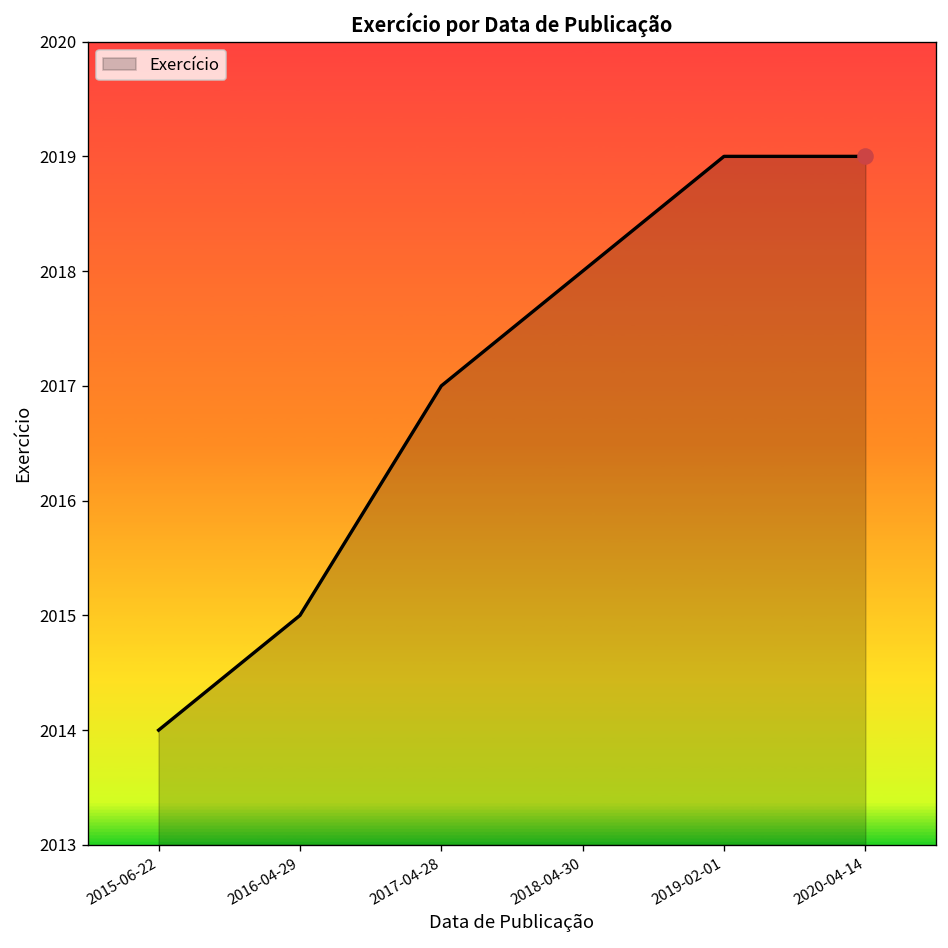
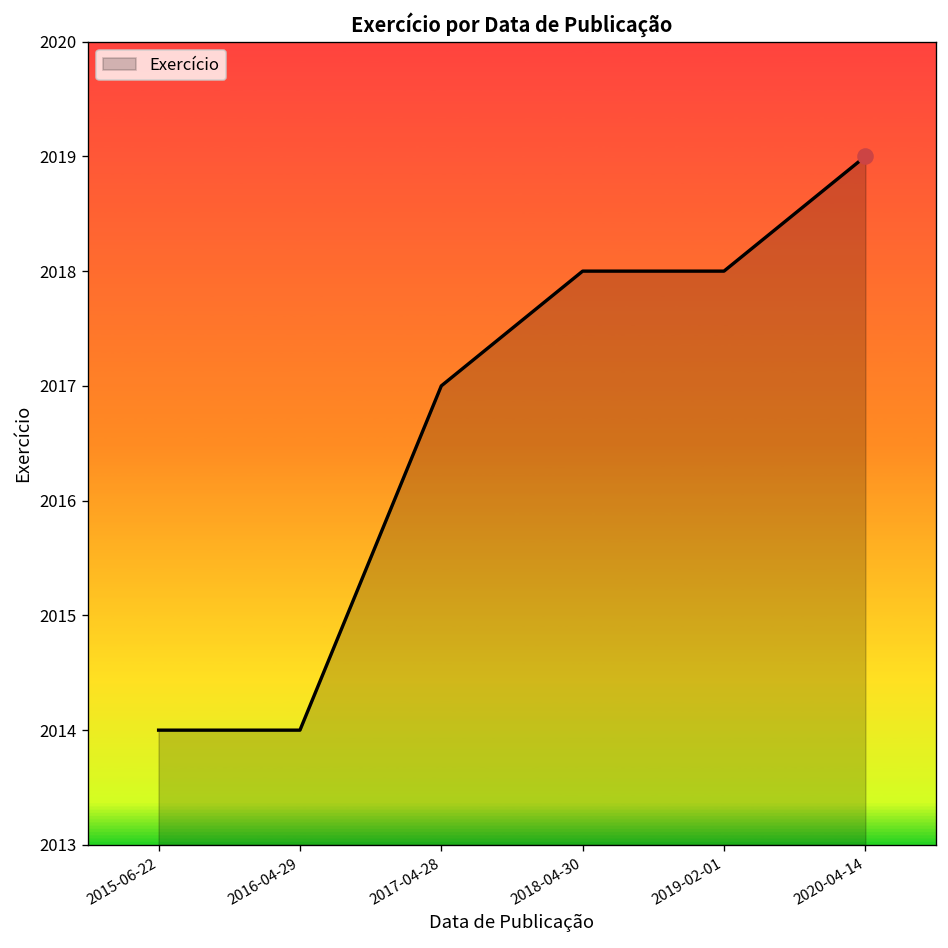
Exercício, 2016-04-29: 2015 -> 2014
Exercício, 2019-02-01: 2019 -> 2018
